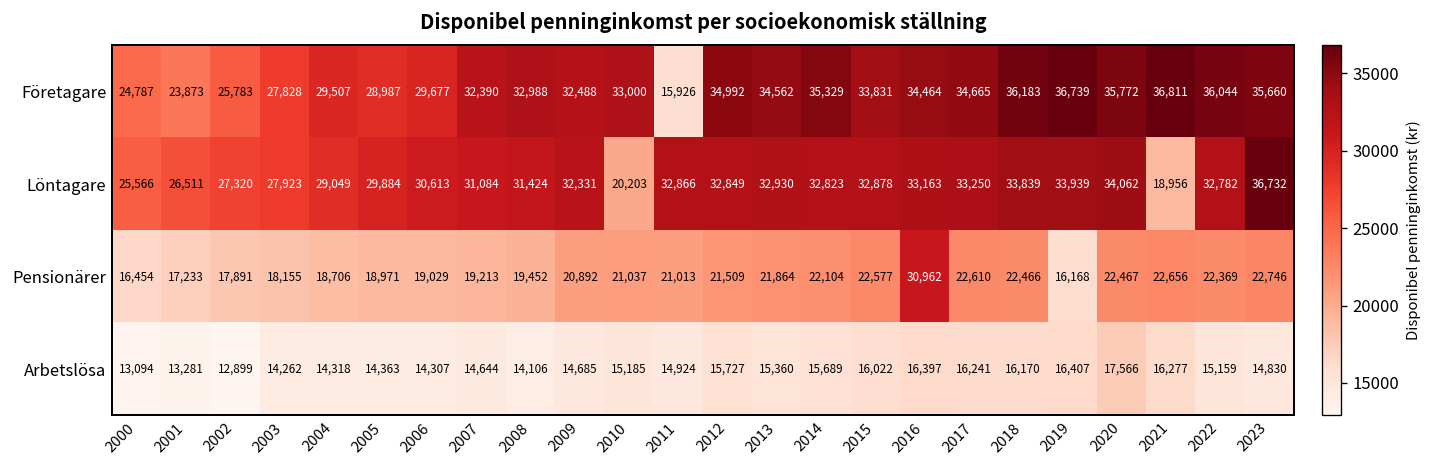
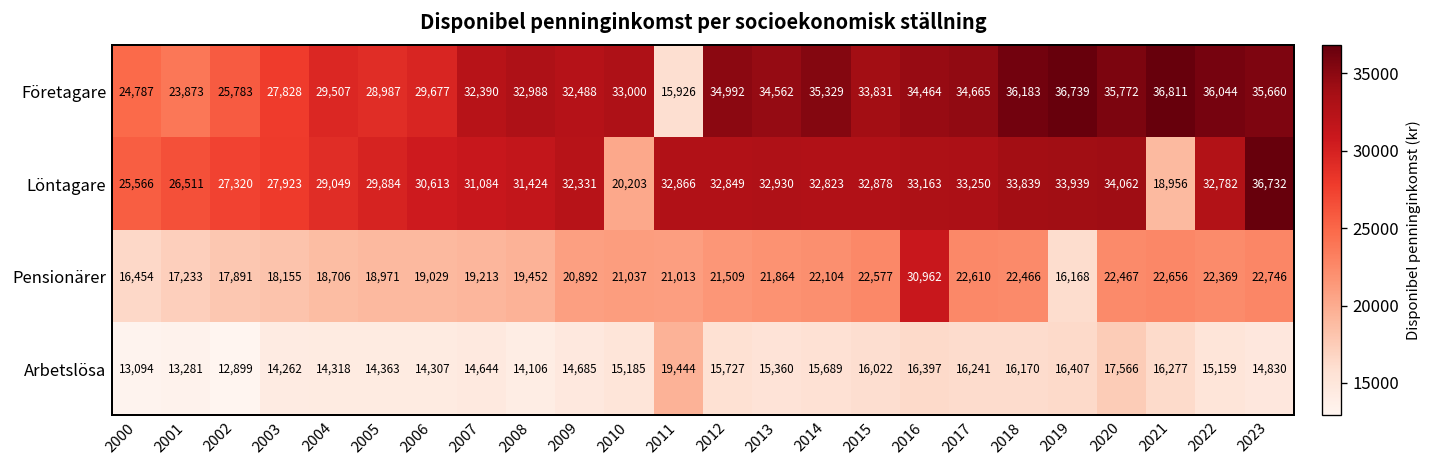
Arbetslösa, 2011: 14,924 -> 19,444
